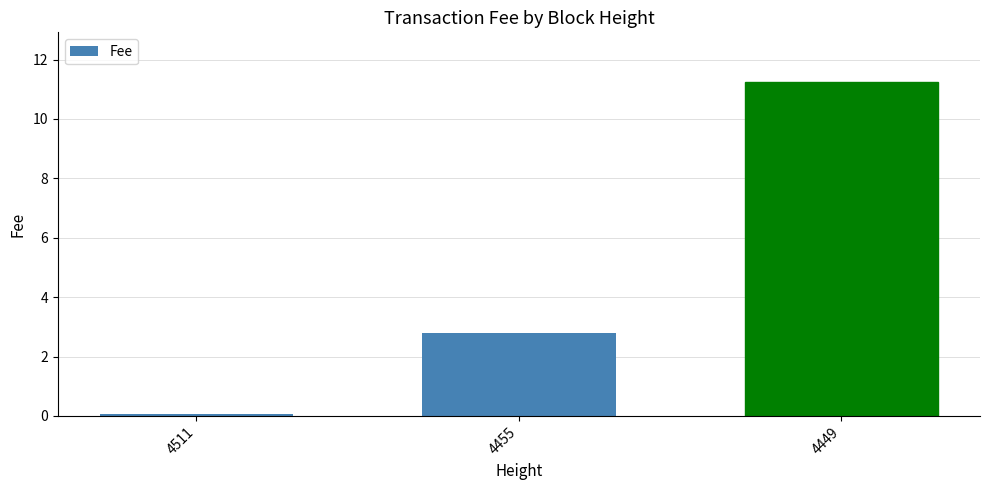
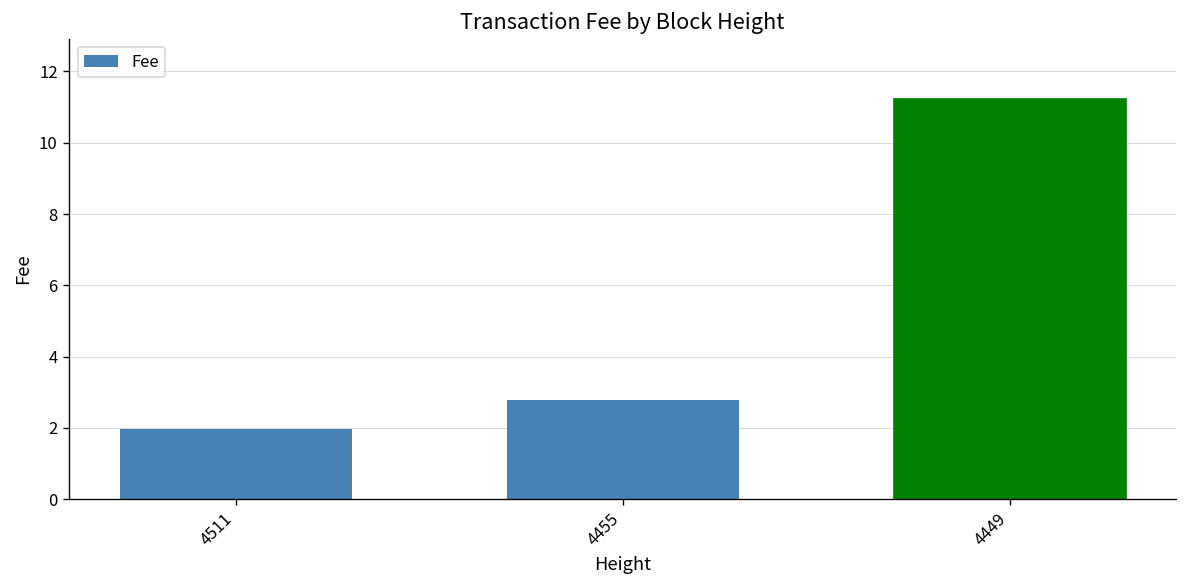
4511: 0.1 -> 2.0
